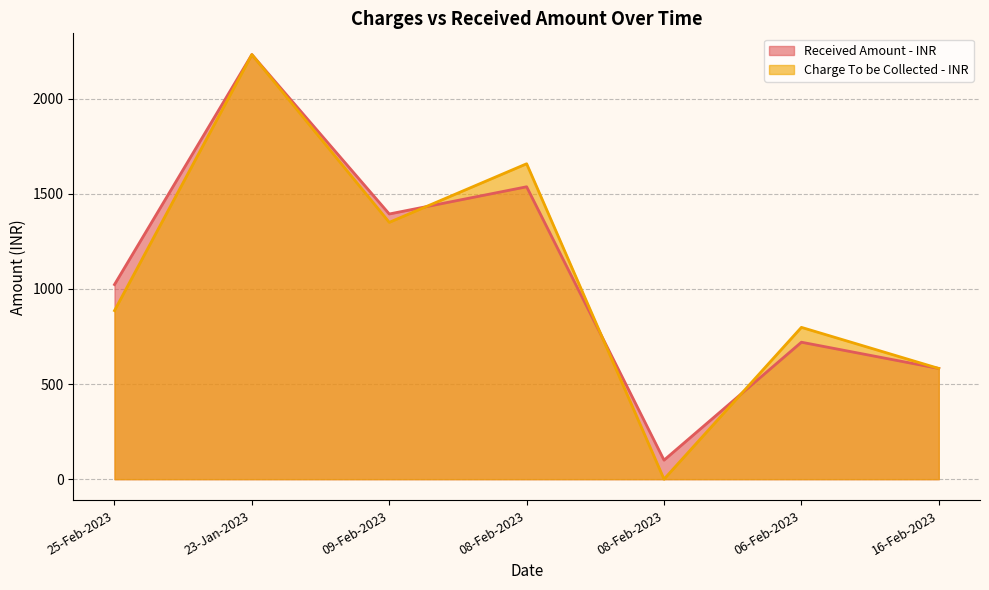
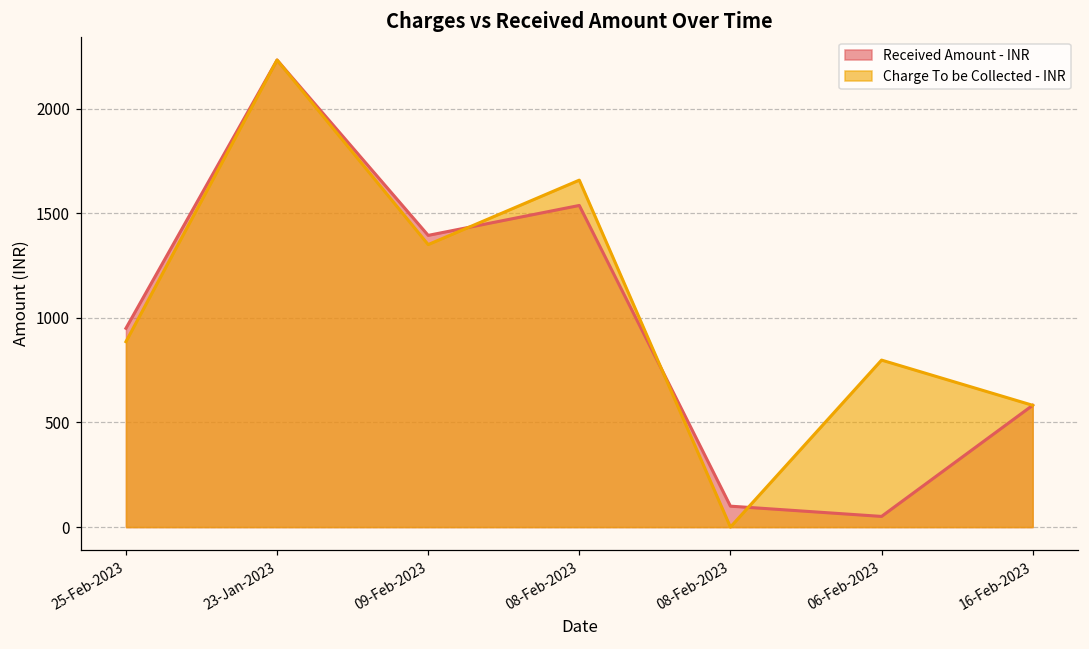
Received Amount - INR, 25-Feb-2023: 1020 -> 950
Received Amount - INR, 06-Feb-2023: 720 -> 50
